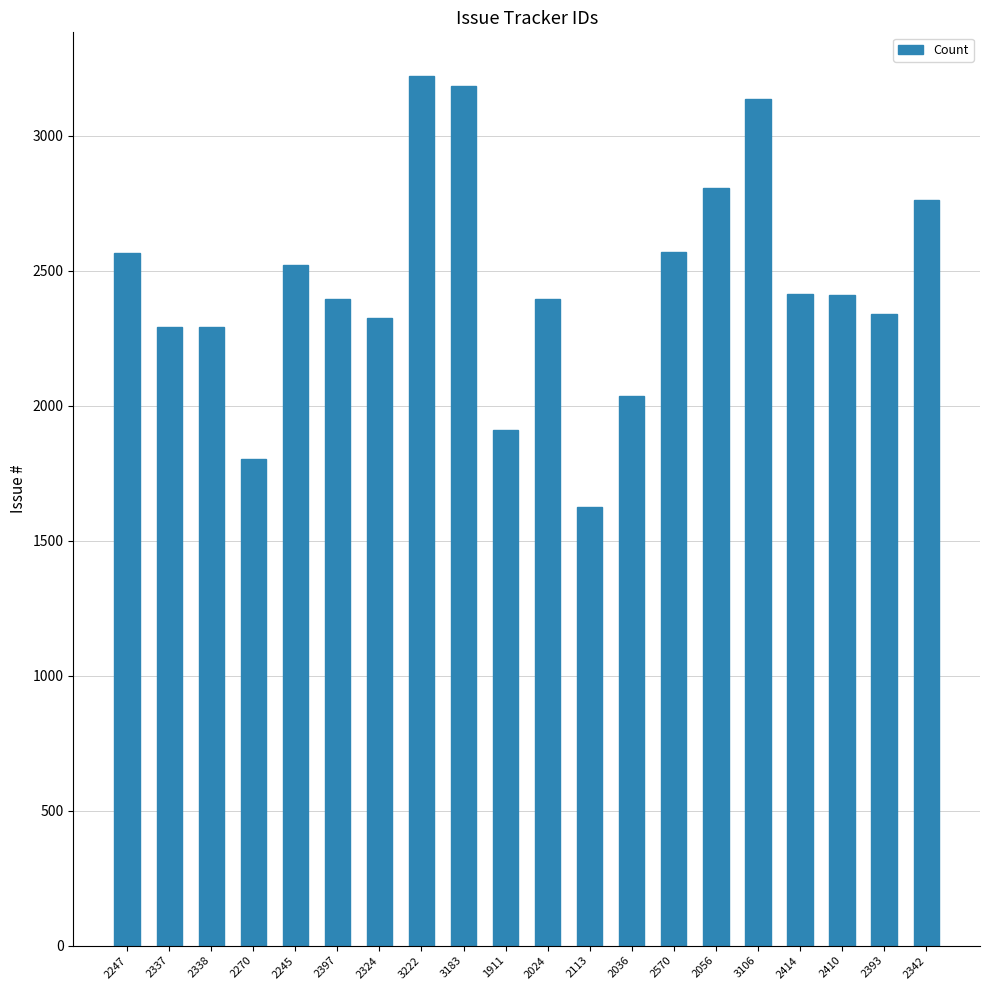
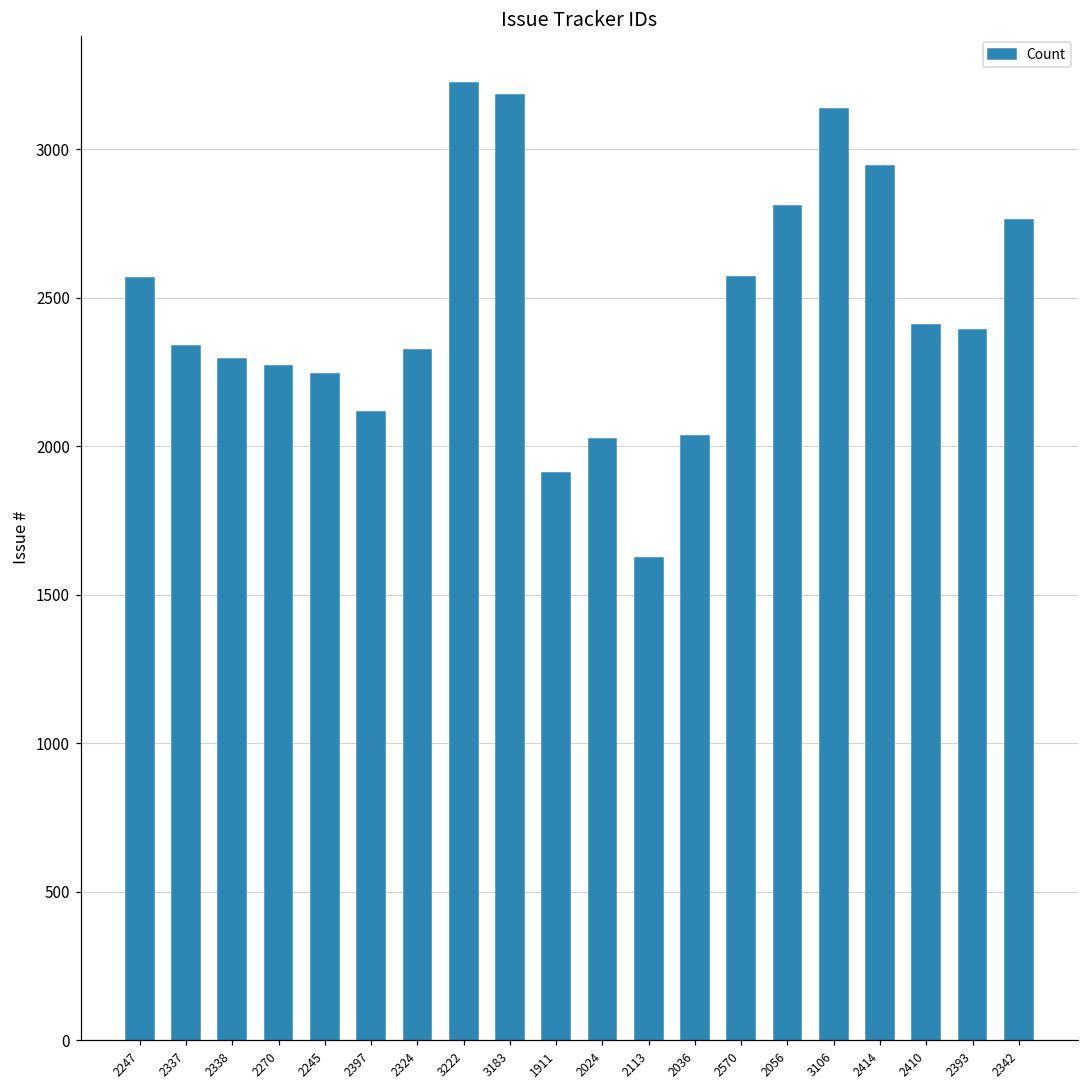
2337: 2290 -> 2340
2270: 1800 -> 2270
2245: 2520 -> 2250
2397: 2400 -> 2120
2024: 2390 -> 2020
2414: 2410 -> 2950
2393: 2340 -> 2390
